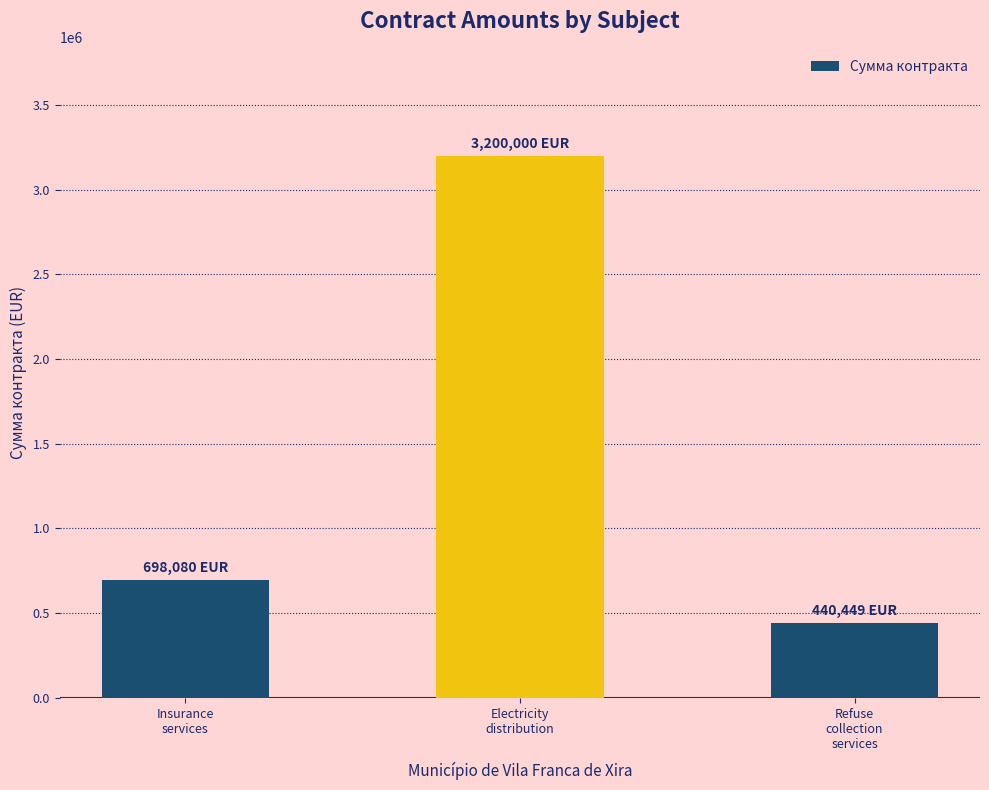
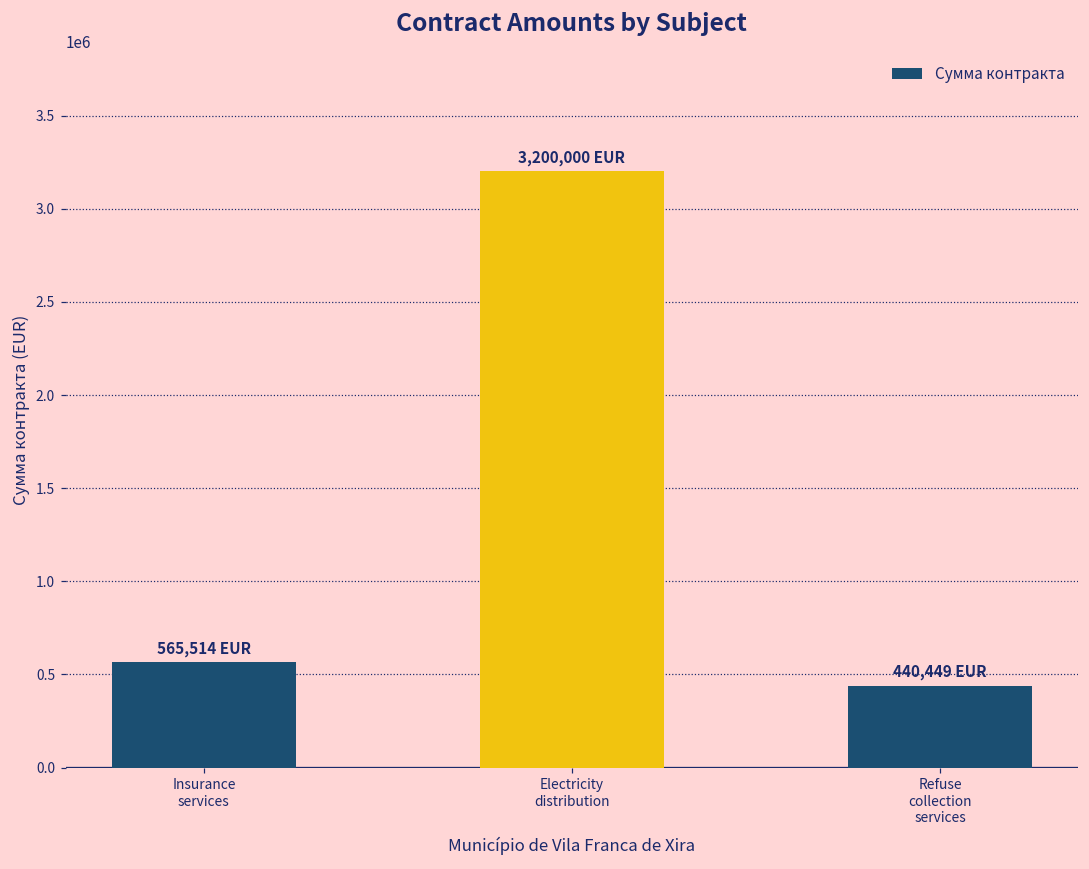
Insurance services: 698,080 -> 565,514
